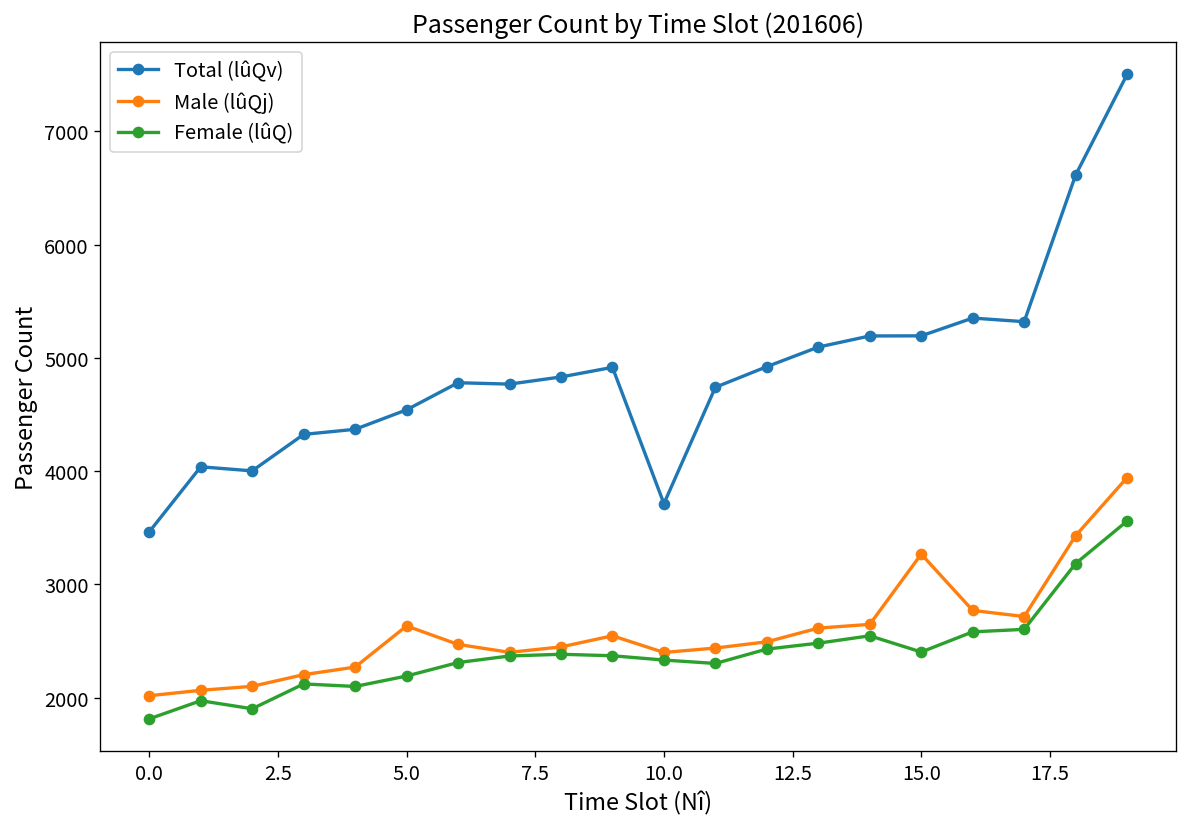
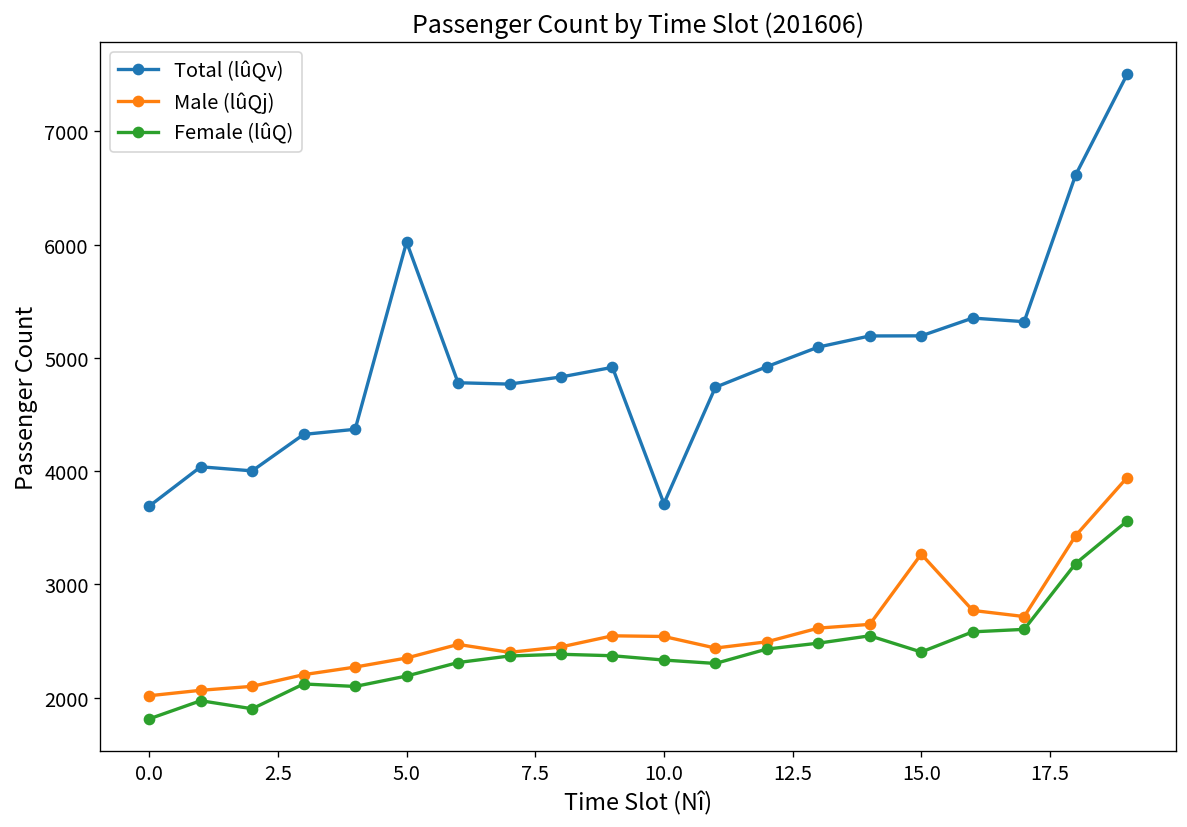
Total (lûQv), 0.0: 3500 -> 3700
Total (lûQv), 5.0: 4500 -> 6000
Male (lûQj), 5.0: 2600 -> 2400
Male (lûQj), 10.0: 2400 -> 2500
